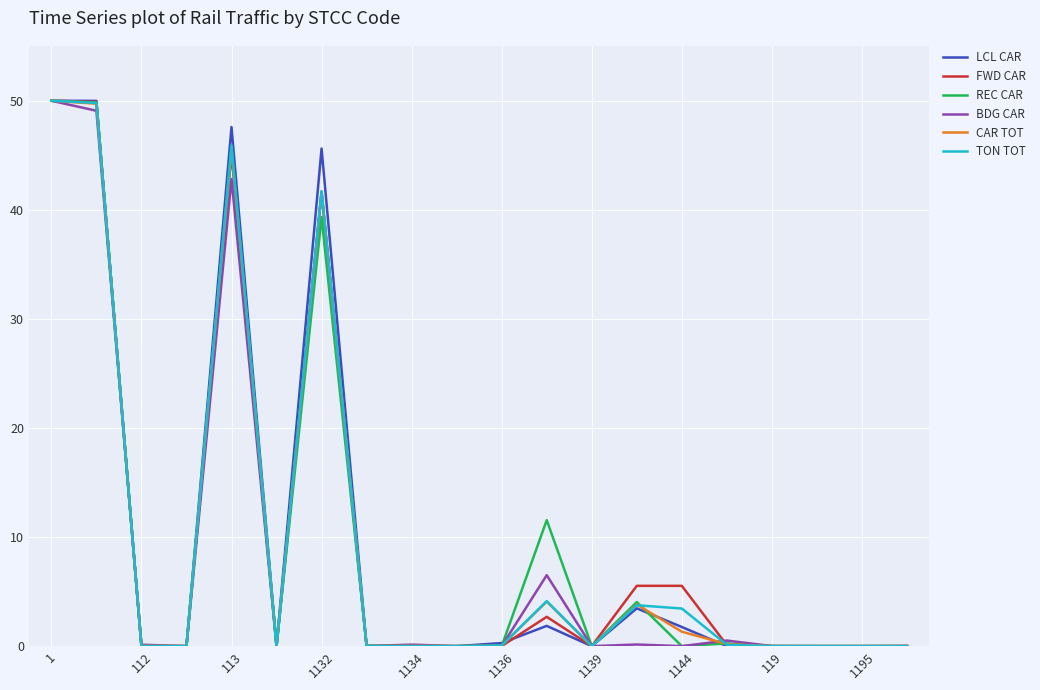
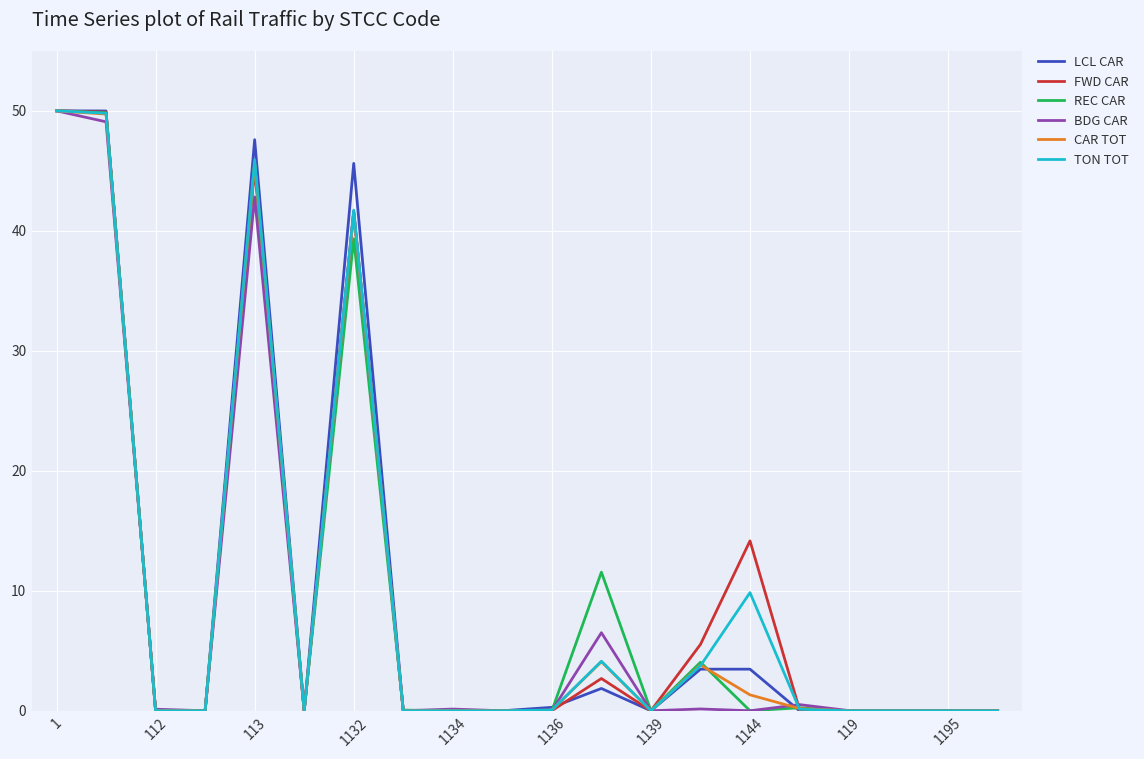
LCL CAR, 1144: 1.8 -> 3.5
FWD CAR, 1144: 5.5 -> 14.2
TON TOT, 1144: 3.5 -> 9.8
